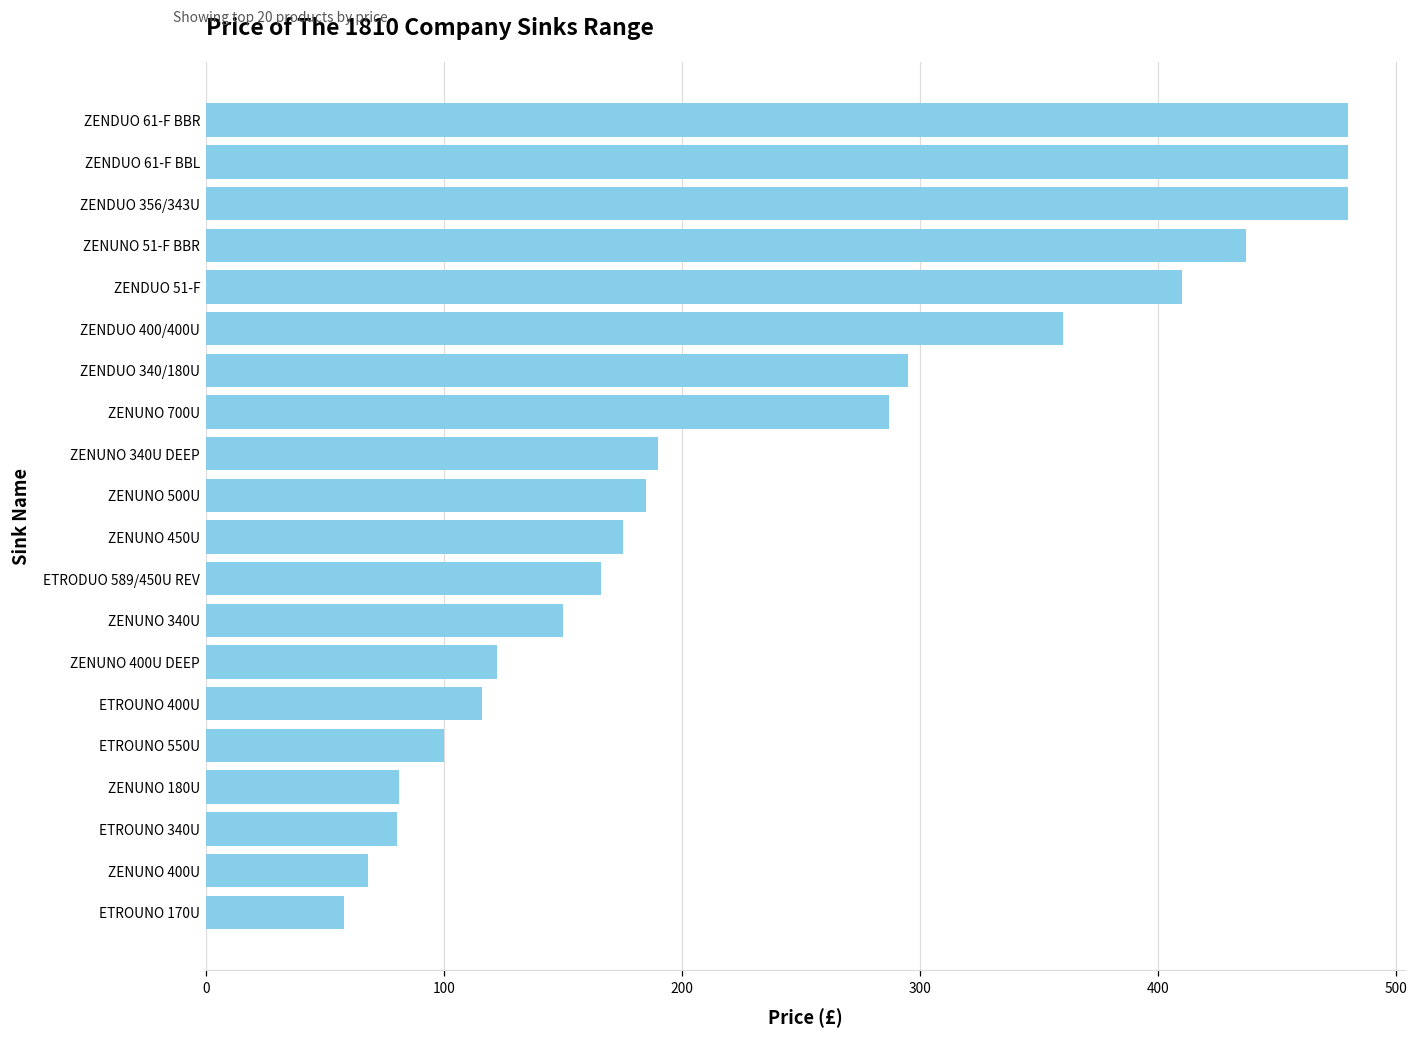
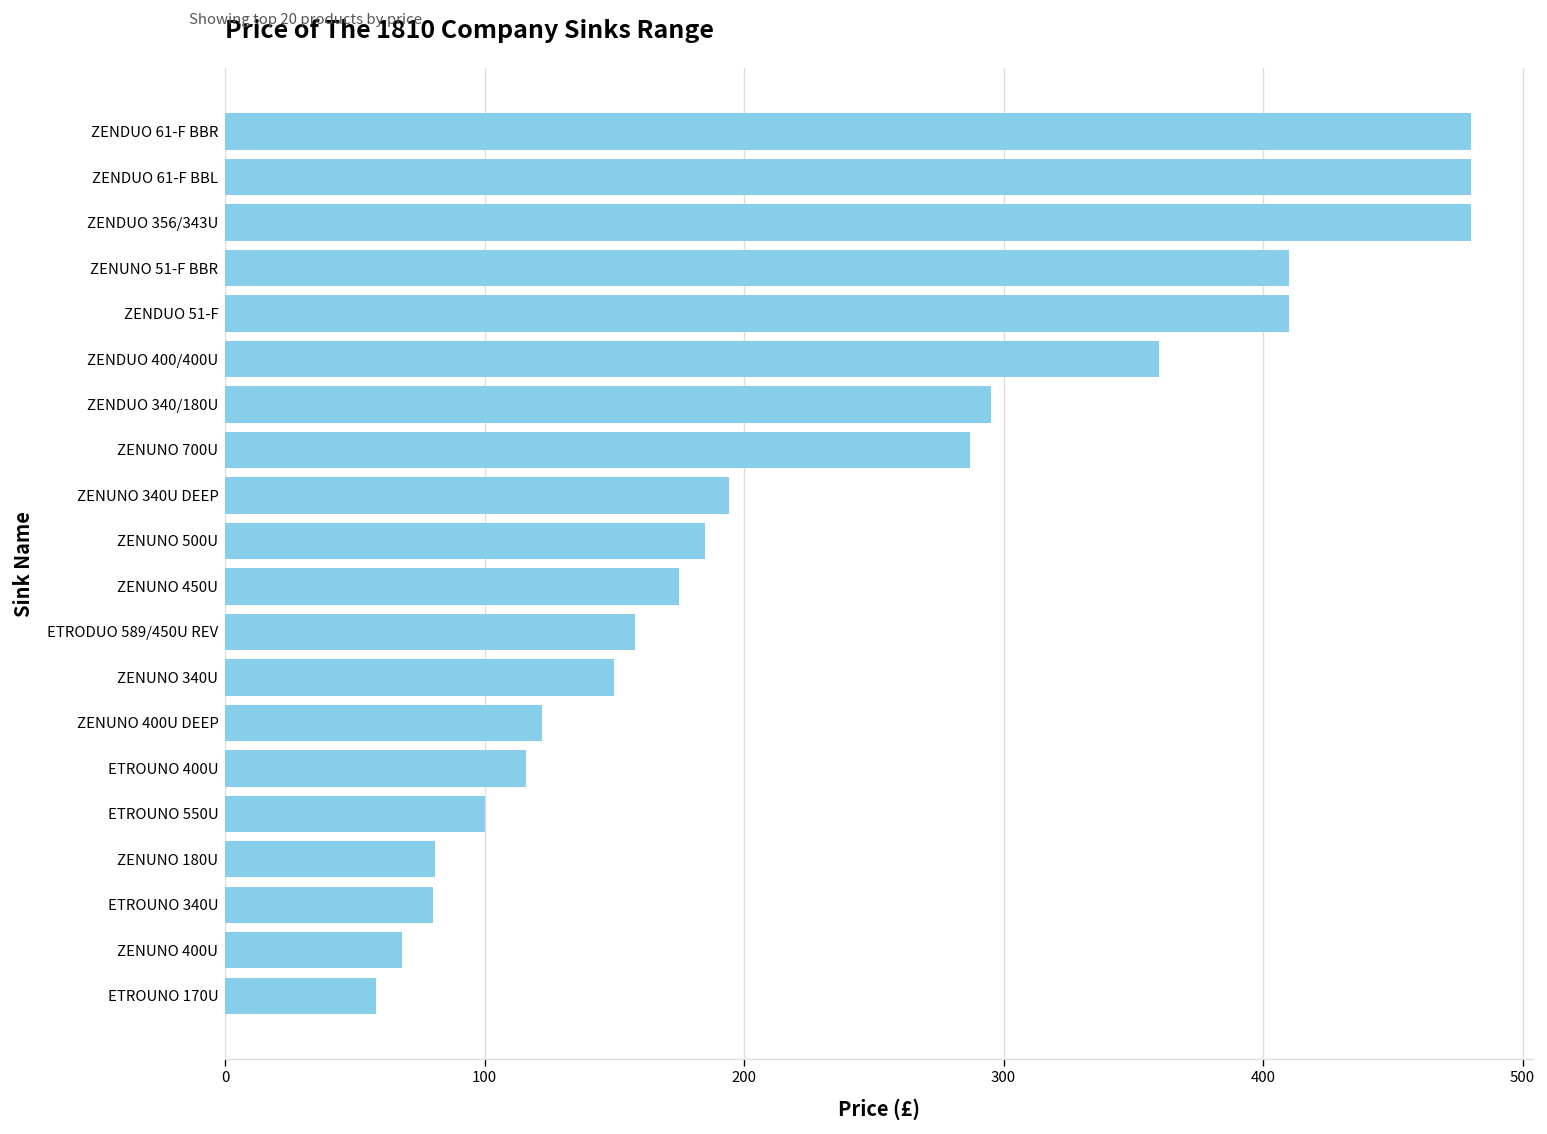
ZENUNO 51-F BBR: 437 -> 410
ZENUNO 340U DEEP: 190 -> 194
ETRODUO 589/450U REV: 166 -> 158
